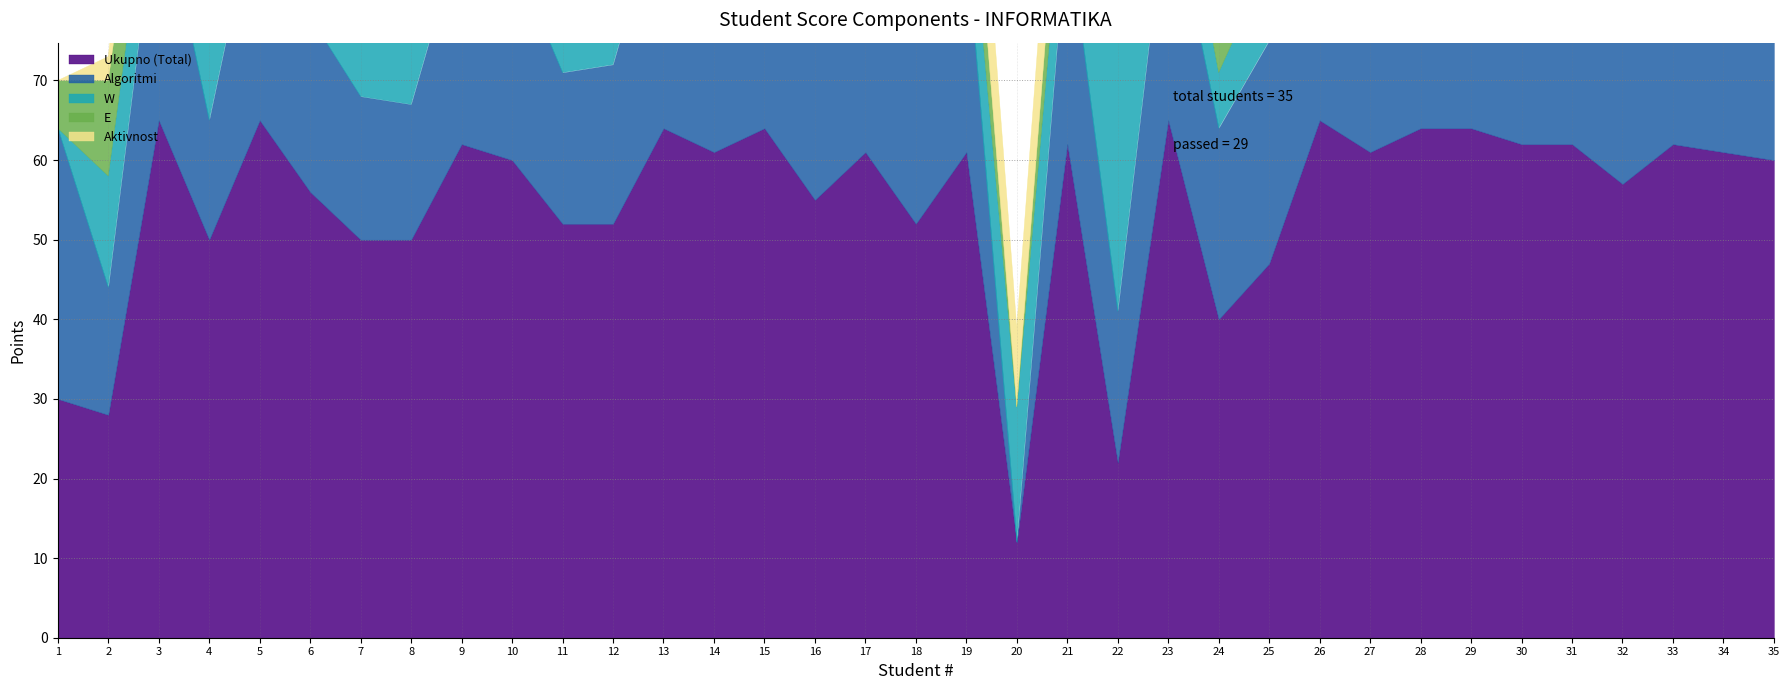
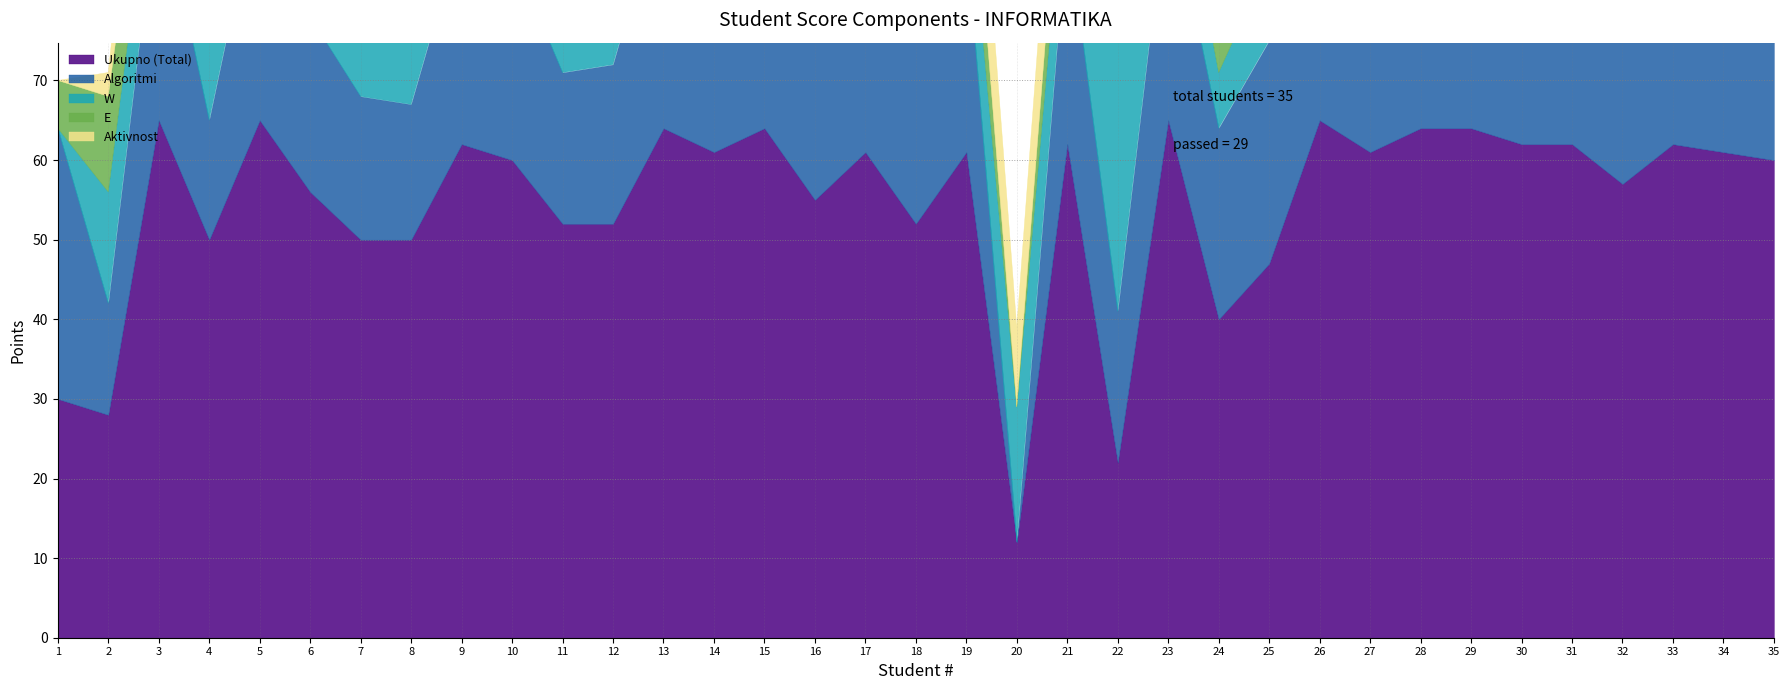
Algoritmi, 2: 16 -> 14
